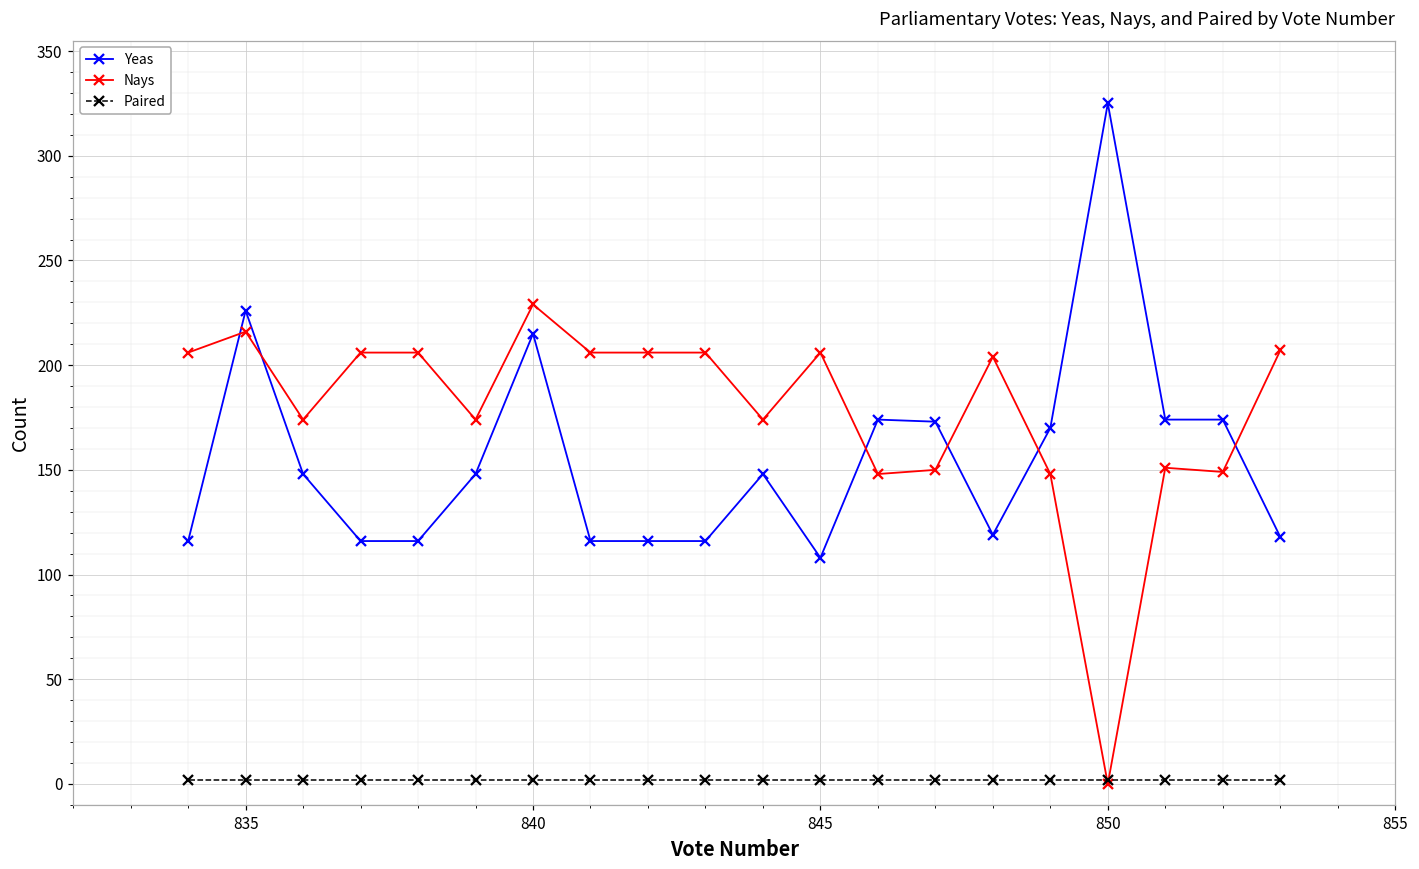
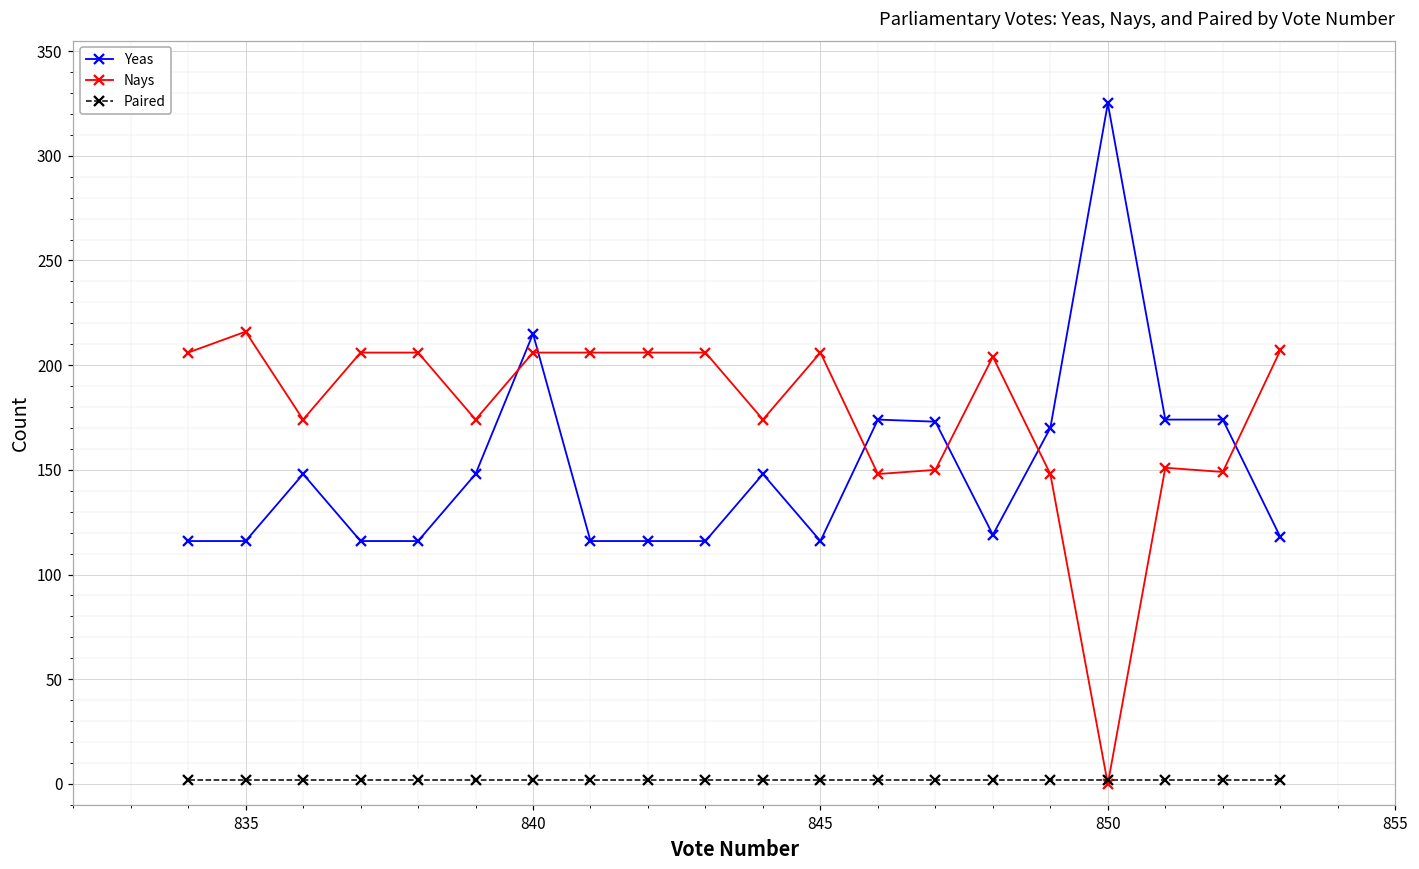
Yeas, 835: 226 -> 116
Nays, 840: 229 -> 206
Yeas, 845: 108 -> 116
